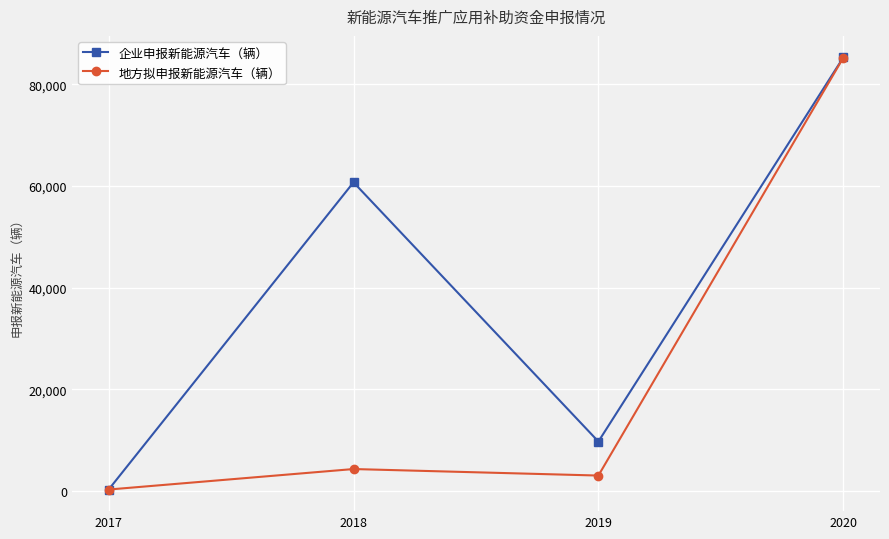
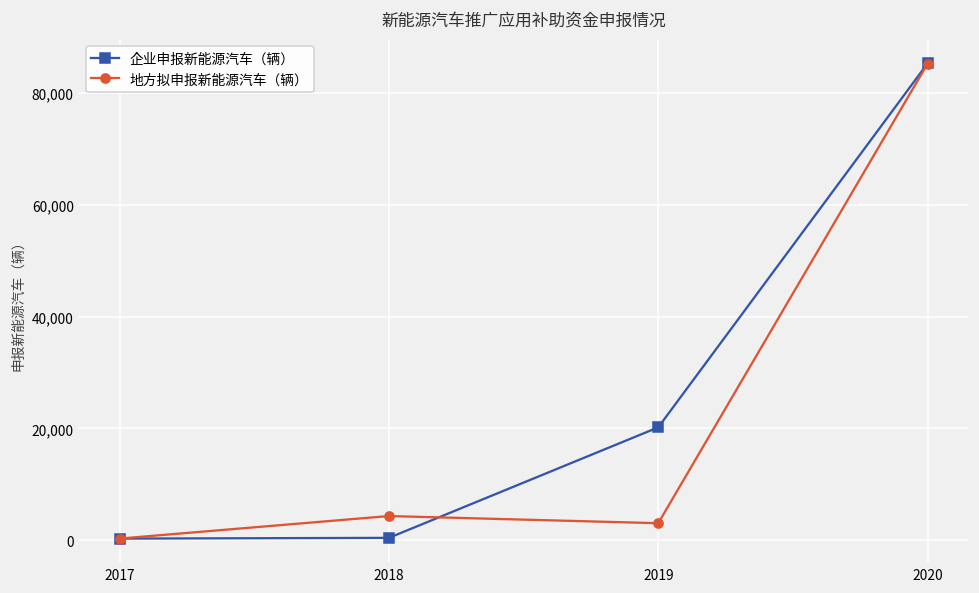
企业申报新能源汽车（辆）, 2018: 61,000 -> 0
企业申报新能源汽车（辆）, 2019: 10,000 -> 20,000
